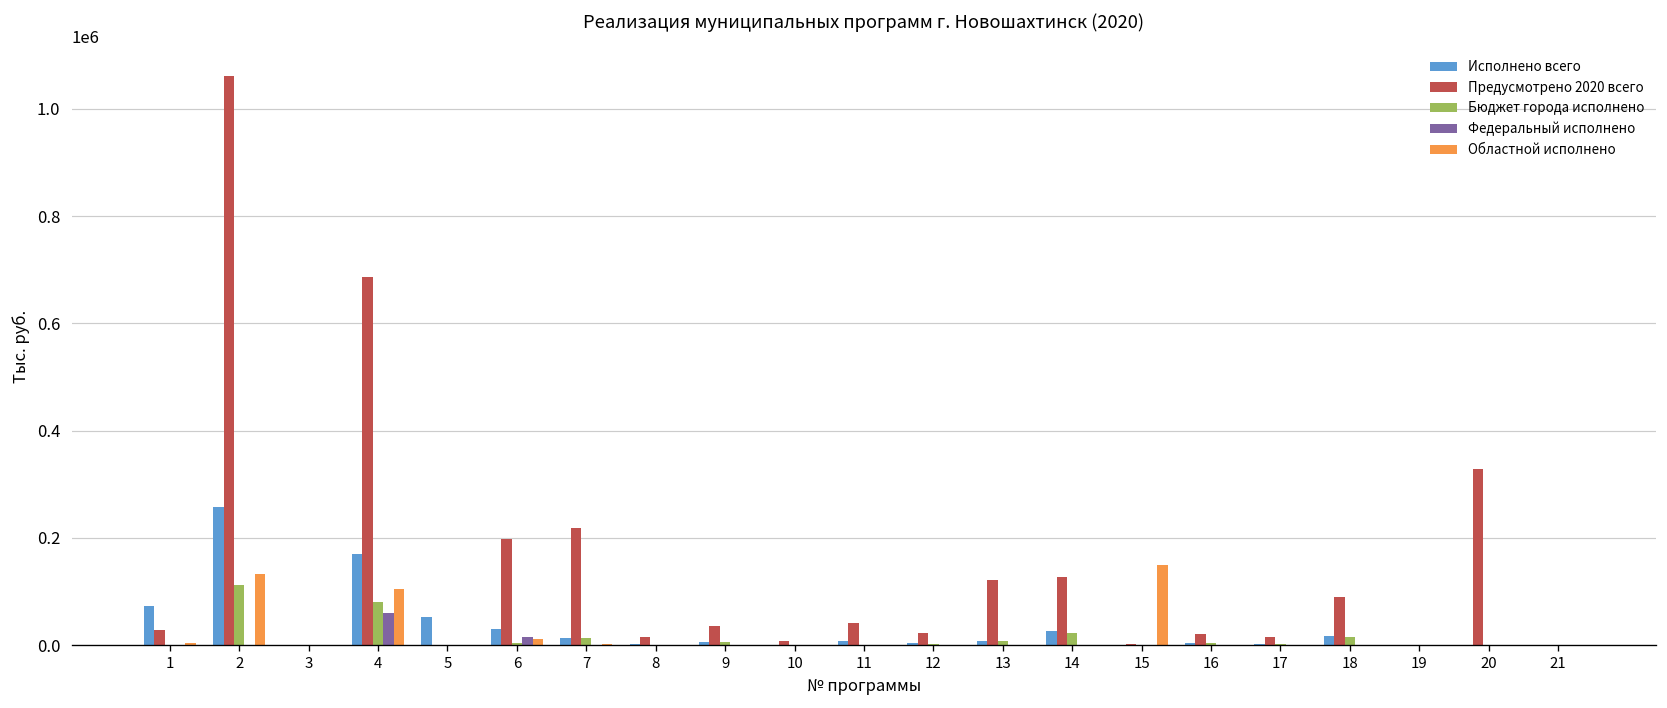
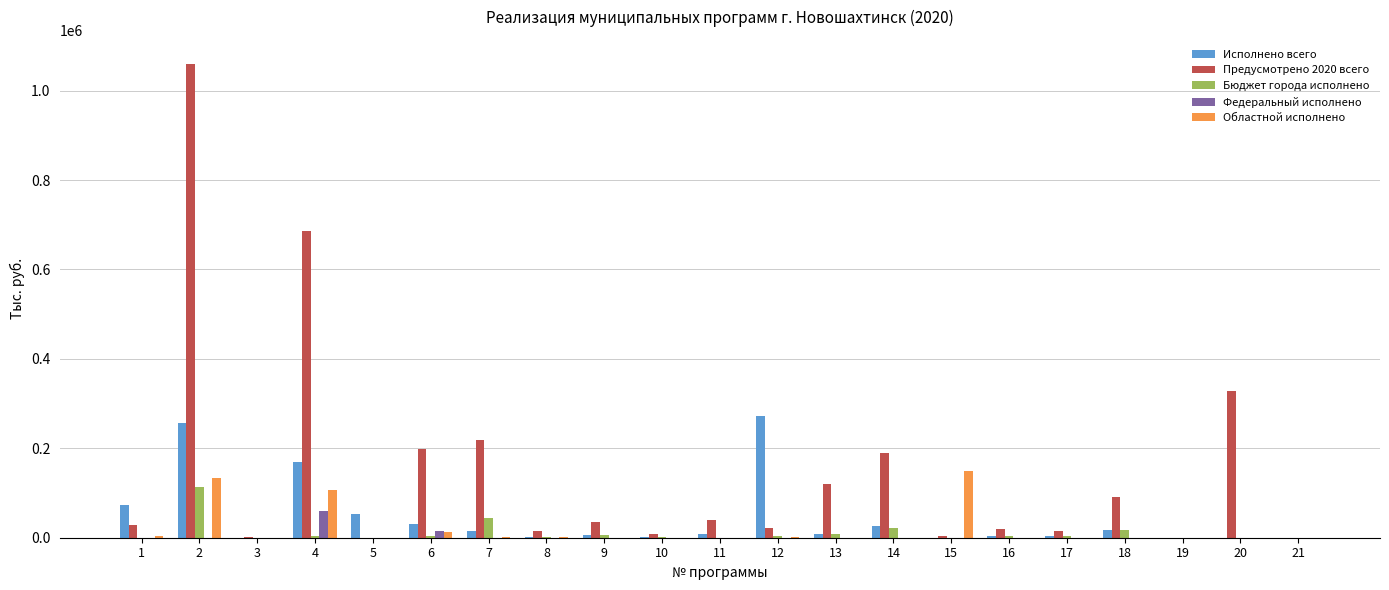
Бюджет города исполнено, 4: 80000 -> 0
Бюджет города исполнено, 7: 10000 -> 40000
Исполнено всего, 12: 0 -> 270000
Предусмотрено 2020 всего, 14: 130000 -> 190000
